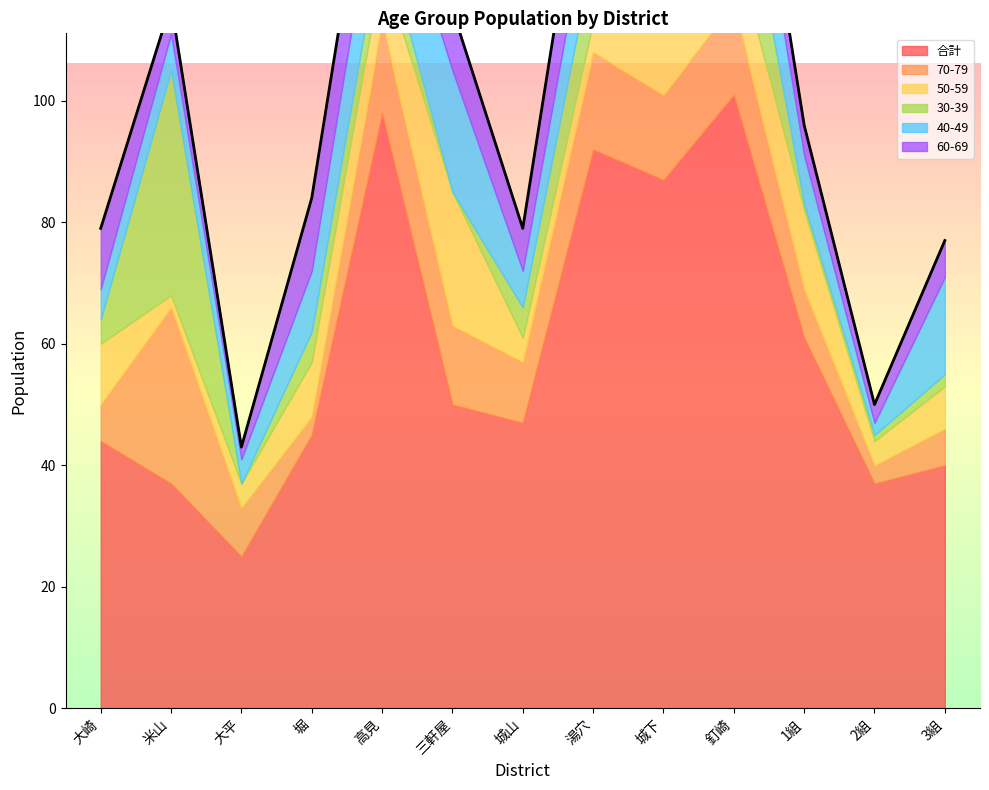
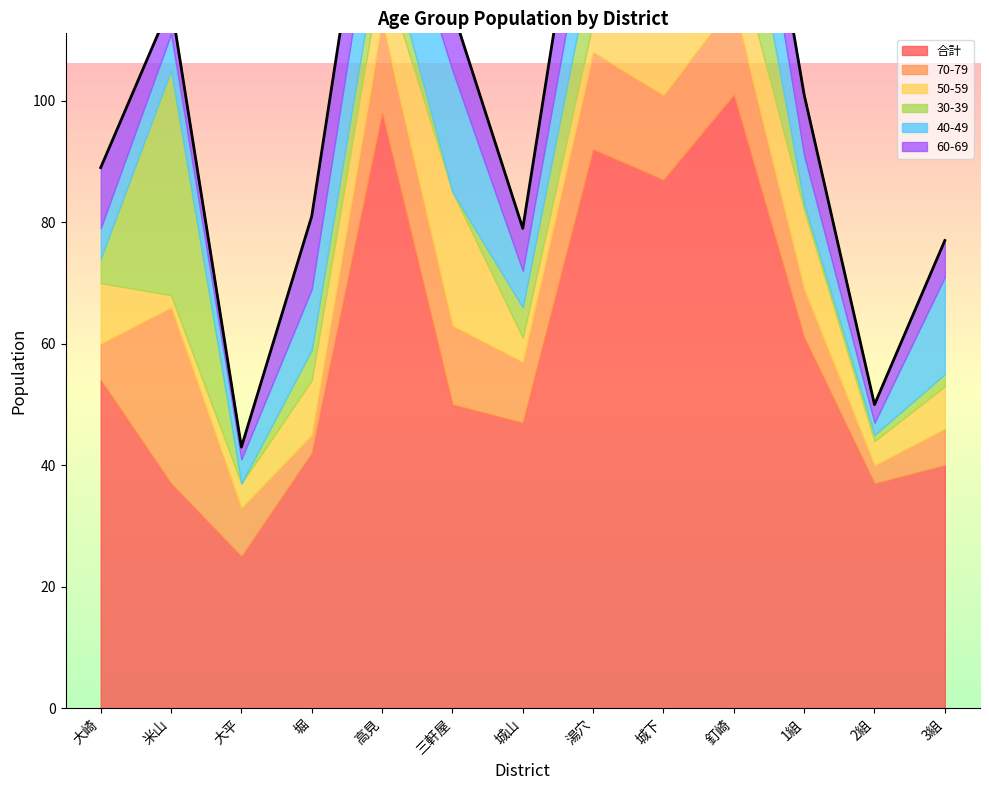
合計, 大崎: 44 -> 54
合計, 堀: 45 -> 42
60-69, 1組: 5 -> 10
